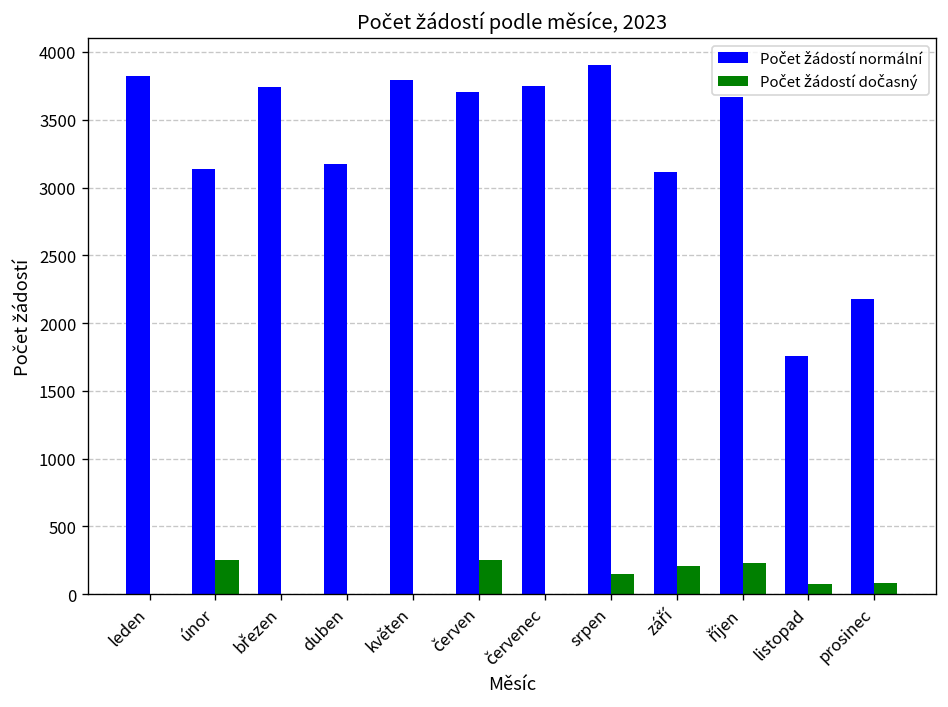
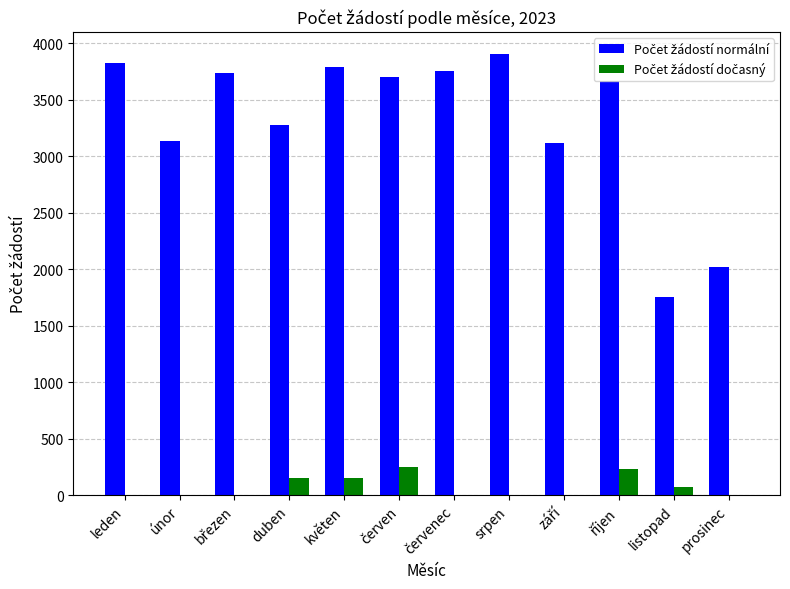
Počet žádostí dočasný, únor: 250 -> 0
Počet žádostí normální, duben: 3180 -> 3280
Počet žádostí dočasný, duben: 0 -> 150
Počet žádostí dočasný, květen: 0 -> 150
Počet žádostí dočasný, srpen: 150 -> 0
Počet žádostí dočasný, září: 210 -> 0
Počet žádostí normální, prosinec: 2180 -> 2020
Počet žádostí dočasný, prosinec: 90 -> 0
